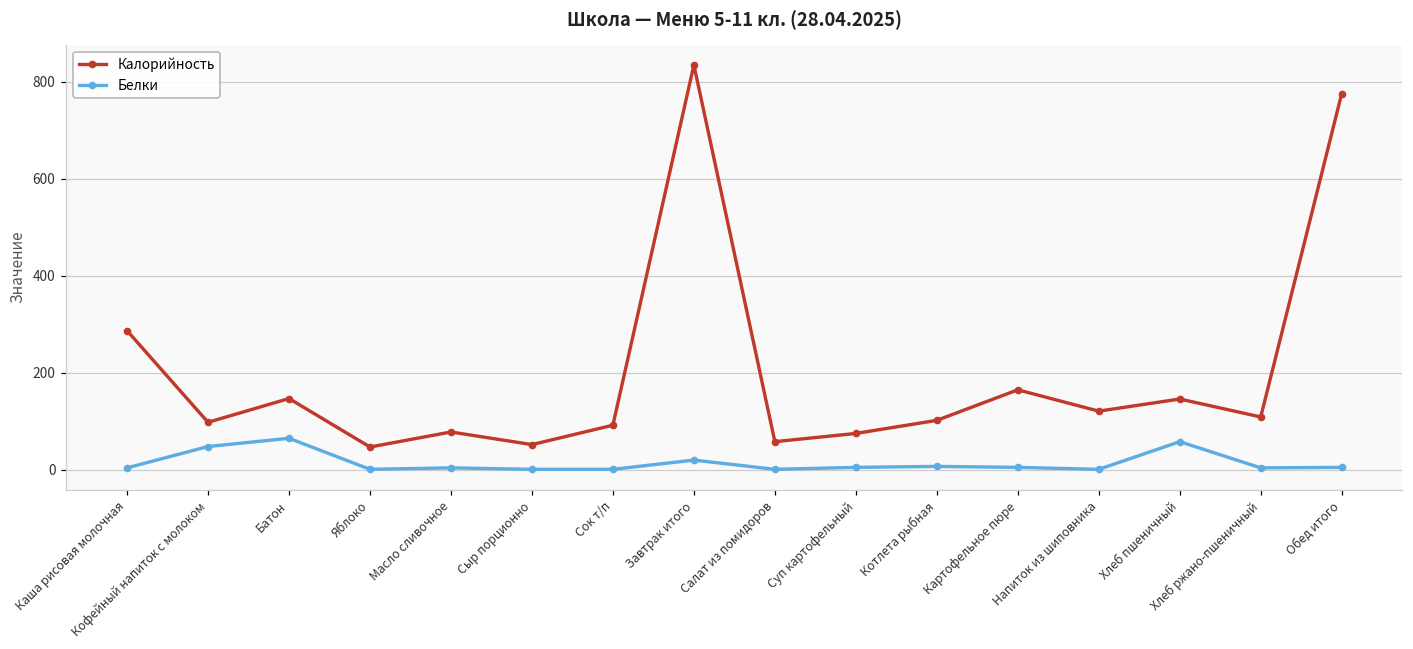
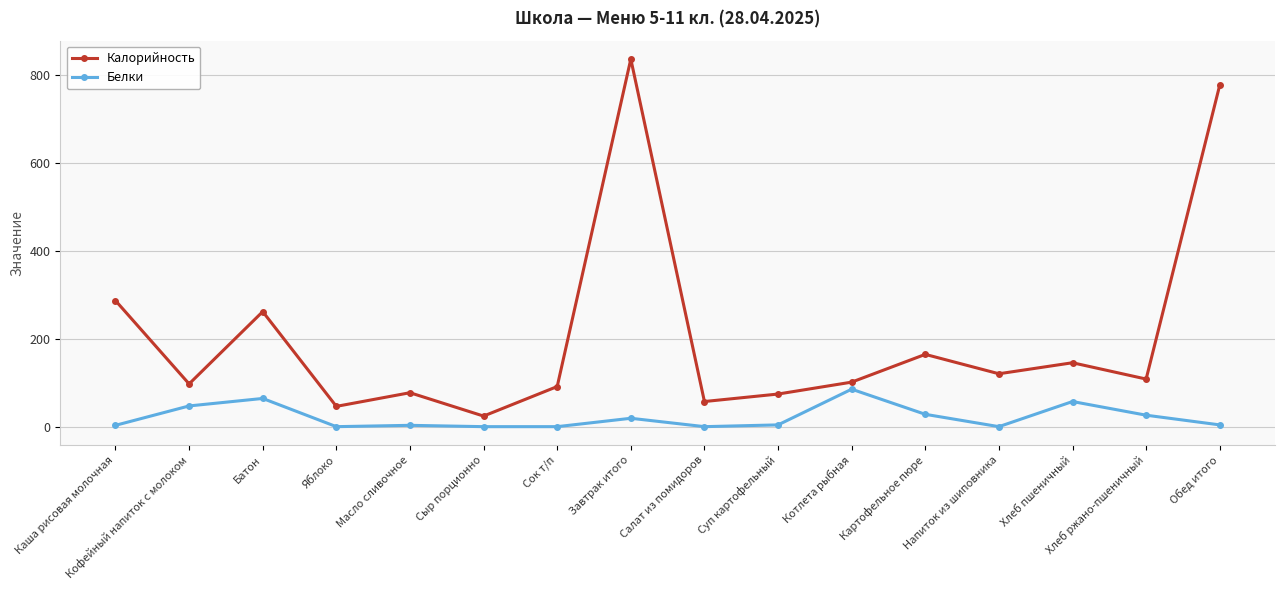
Калорийность, Батон: 150 -> 260
Калорийность, Сыр порционно: 50 -> 30
Белки, Котлета рыбная: 10 -> 90
Белки, Картофельное пюре: 10 -> 30
Белки, Хлеб ржано-пшеничный: 0 -> 30
